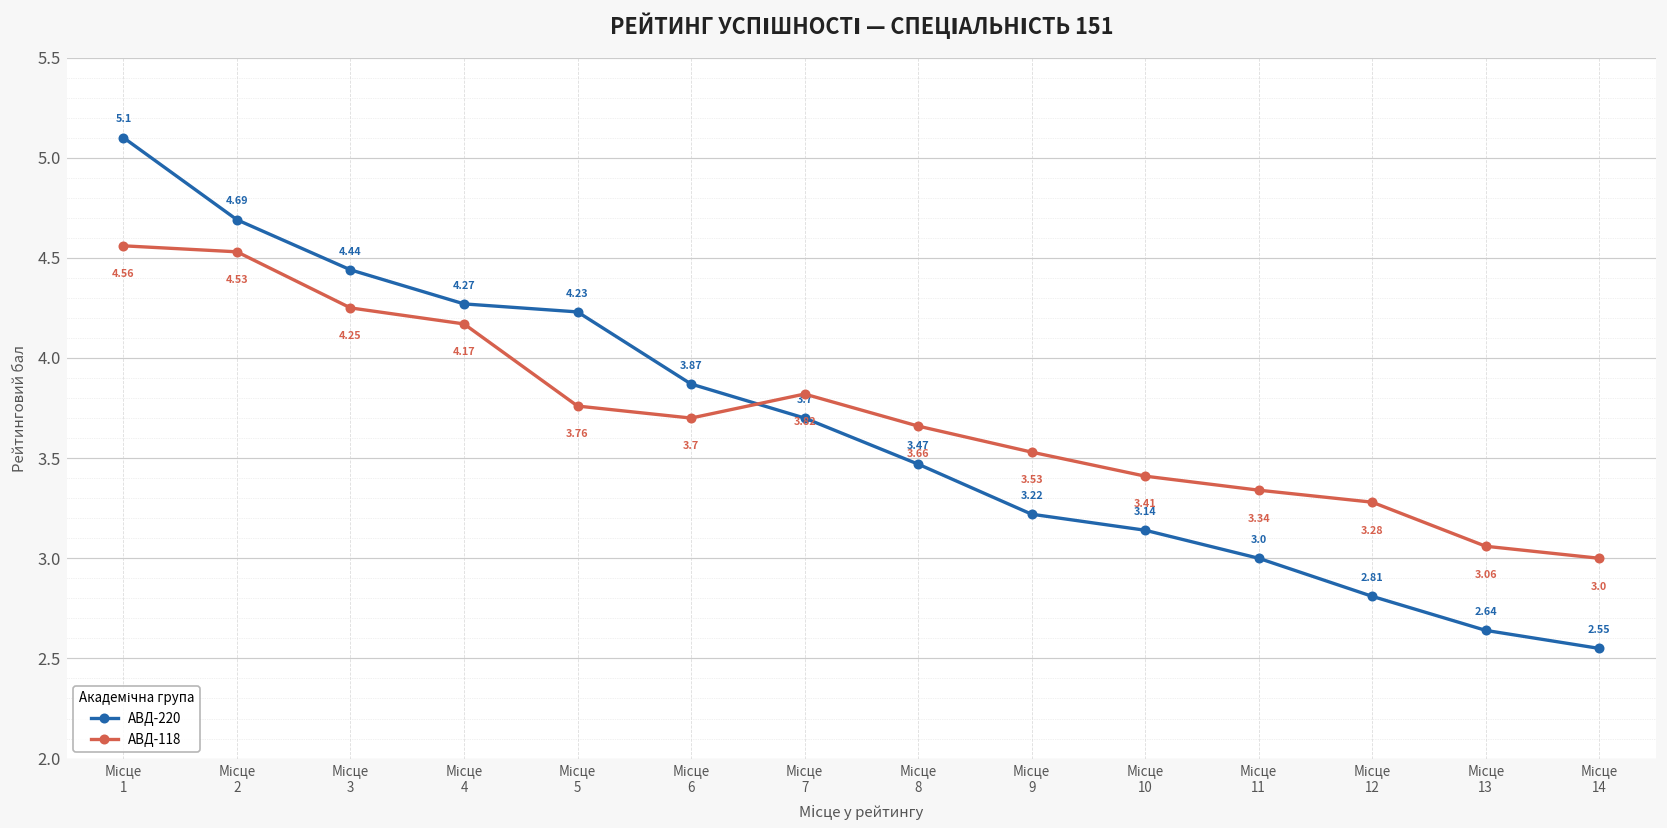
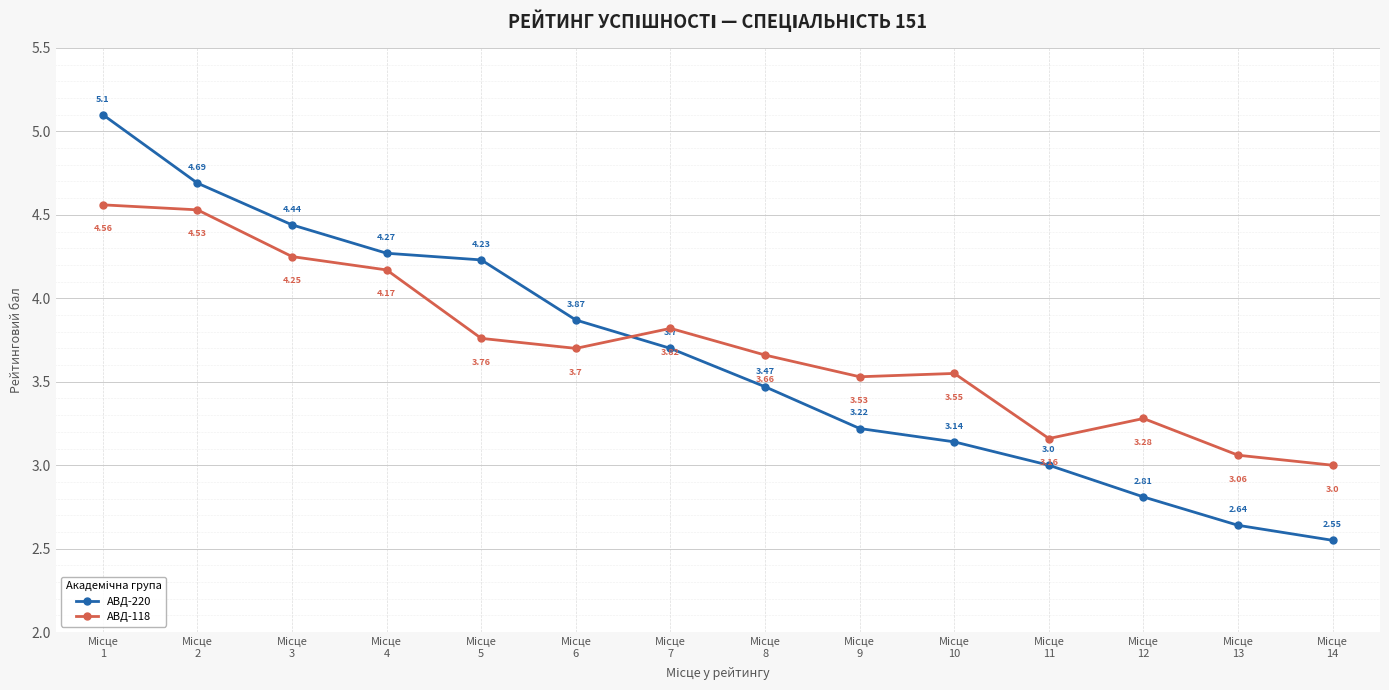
АВД-118, Місце 10: 3.41 -> 3.55
АВД-118, Місце 11: 3.34 -> 3.16
